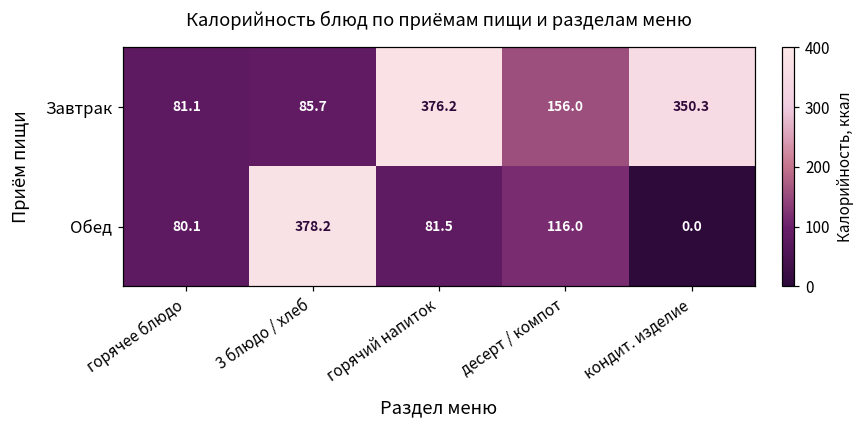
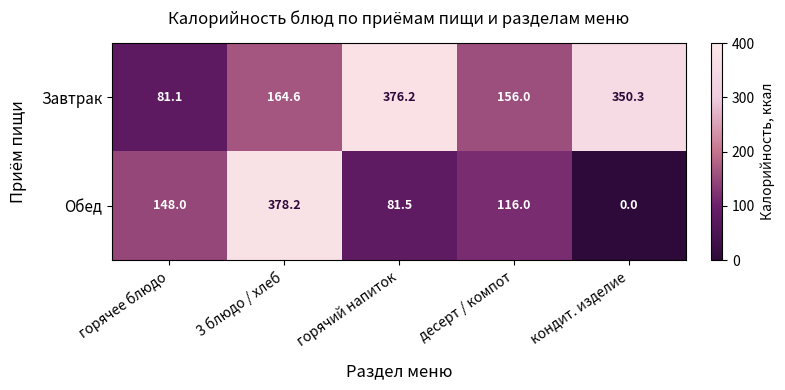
Завтрак, 3 блюдо / хлеб: 85.7 -> 164.6
Обед, горячее блюдо: 80.1 -> 148.0
